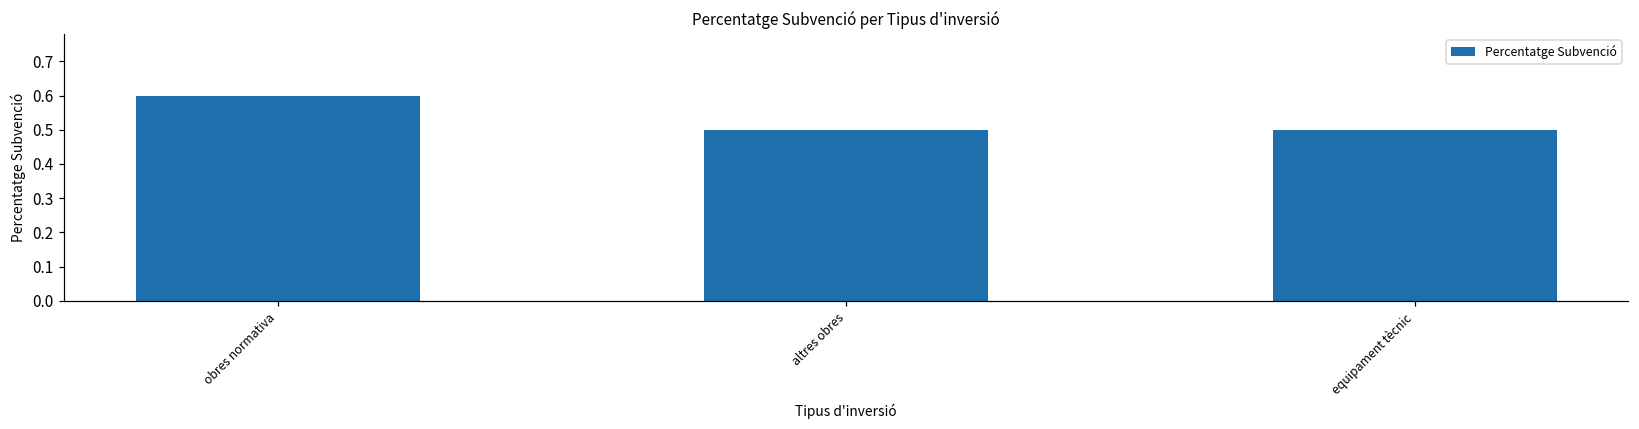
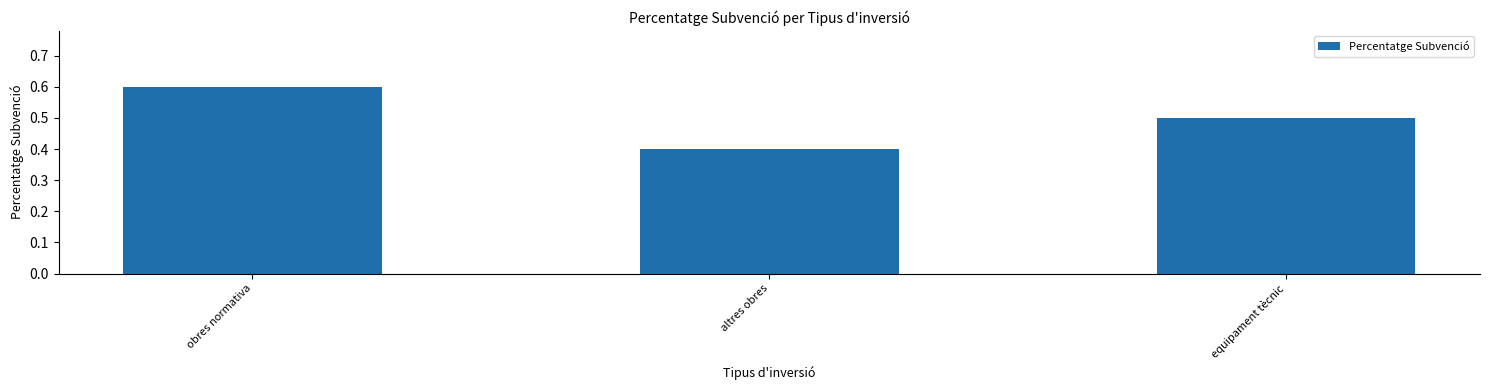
altres obres: 0.5 -> 0.4
